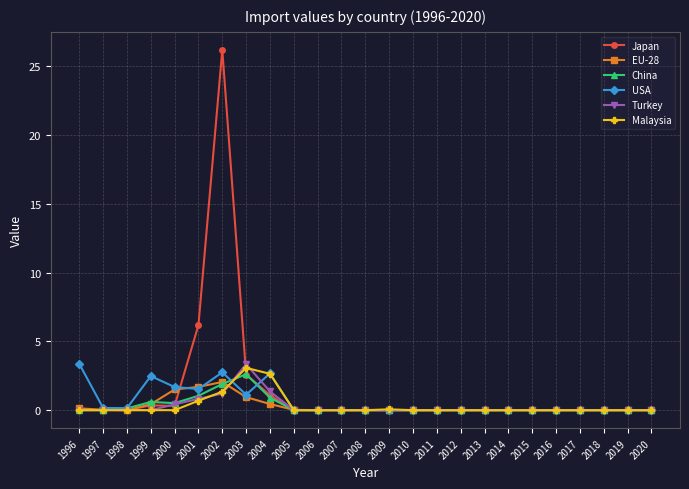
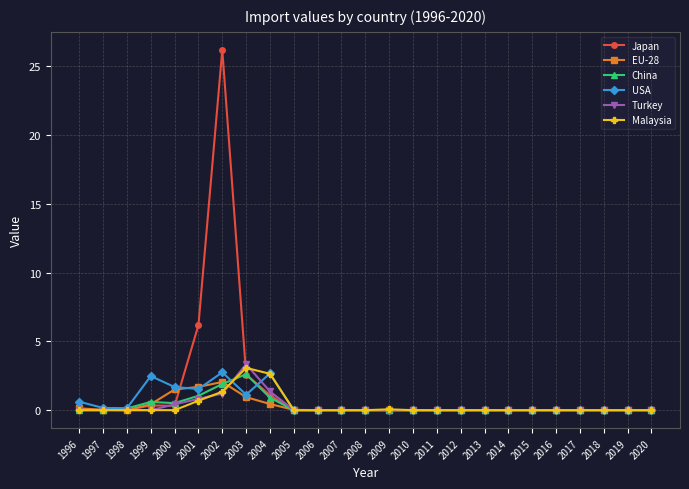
USA, 1996: 3.4 -> 0.6
